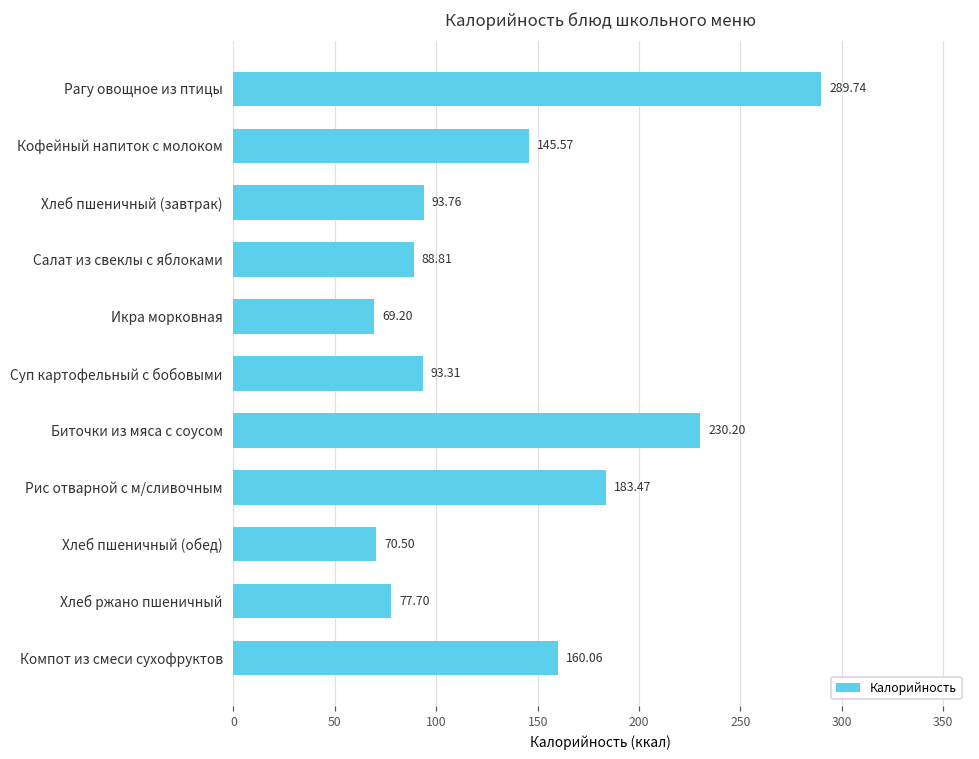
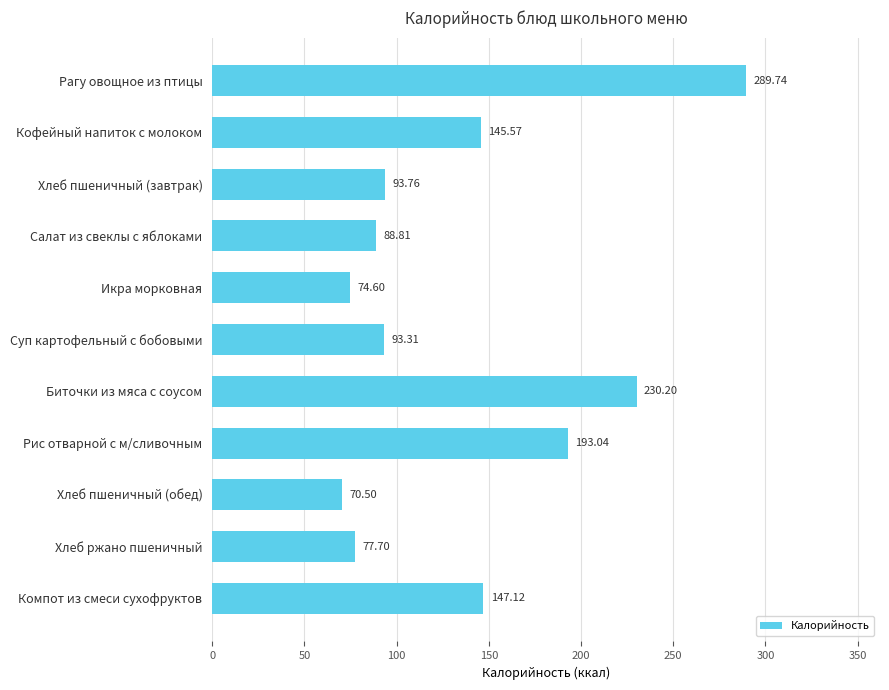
Икра морковная: 69.20 -> 74.60
Рис отварной с м/сливочным: 183.47 -> 193.04
Компот из смеси сухофруктов: 160.06 -> 147.12
